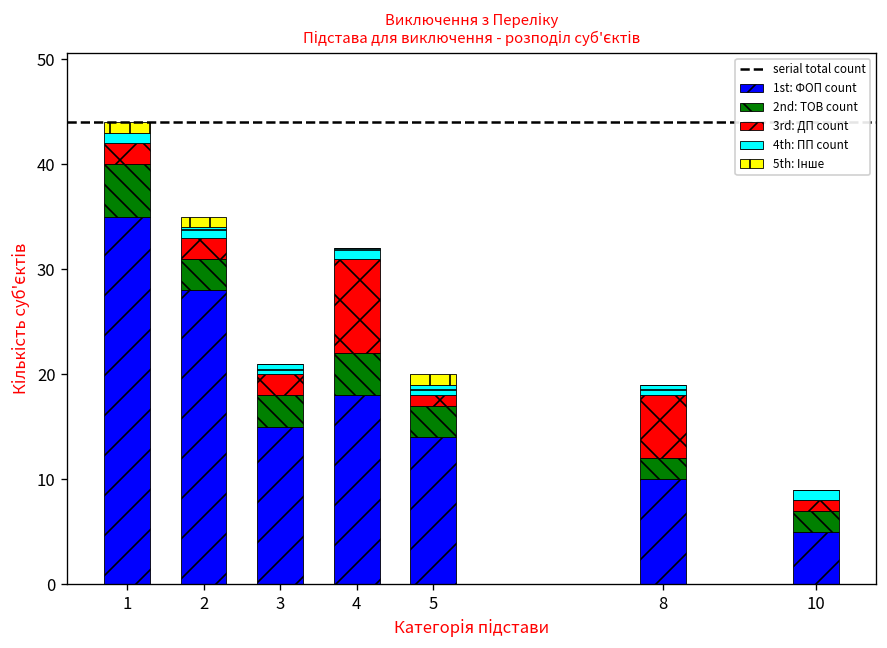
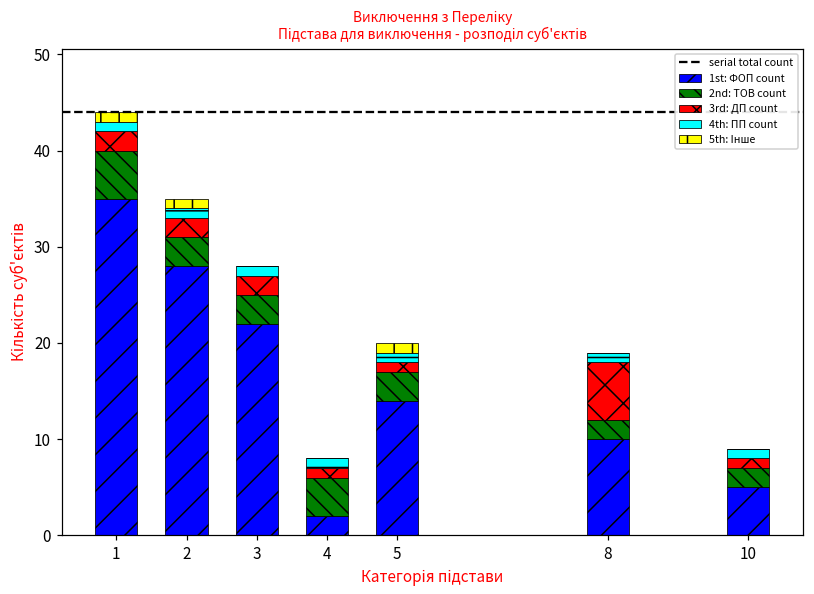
1st: ФОП count, 3: 15 -> 22
1st: ФОП count, 4: 18 -> 2
3rd: ДП count, 4: 9 -> 1
